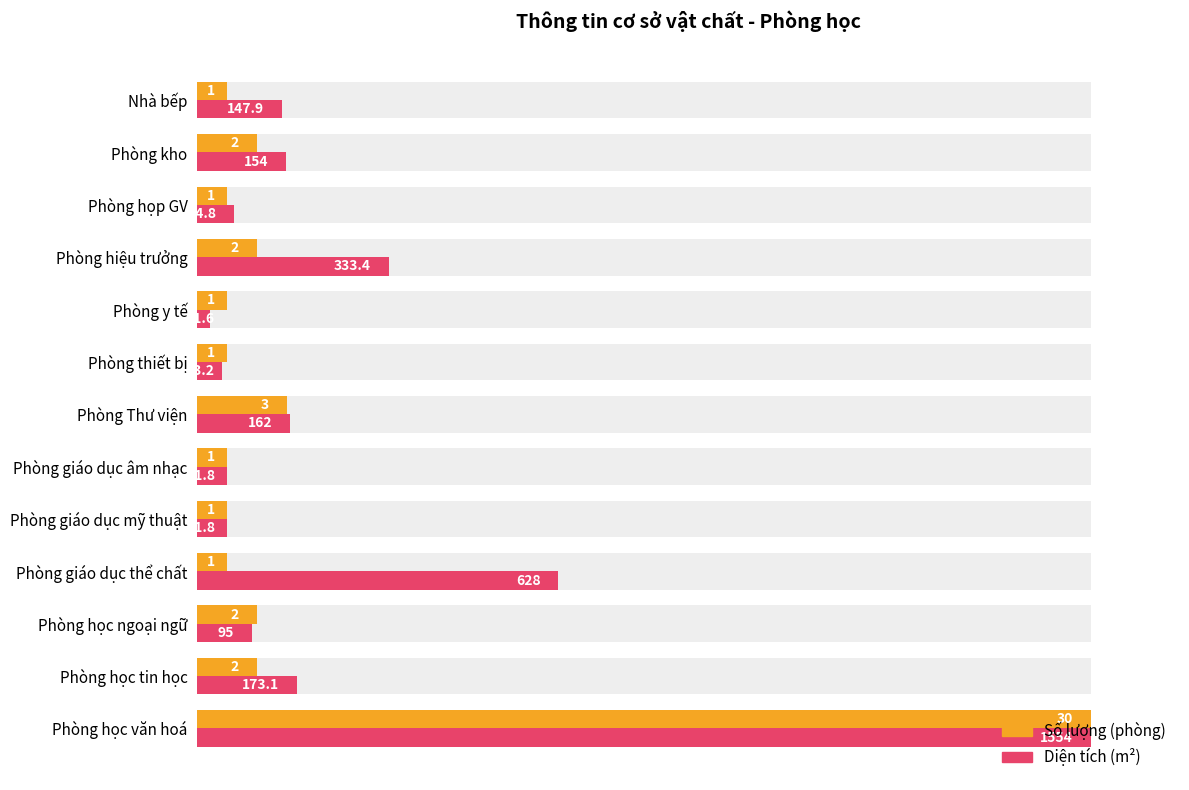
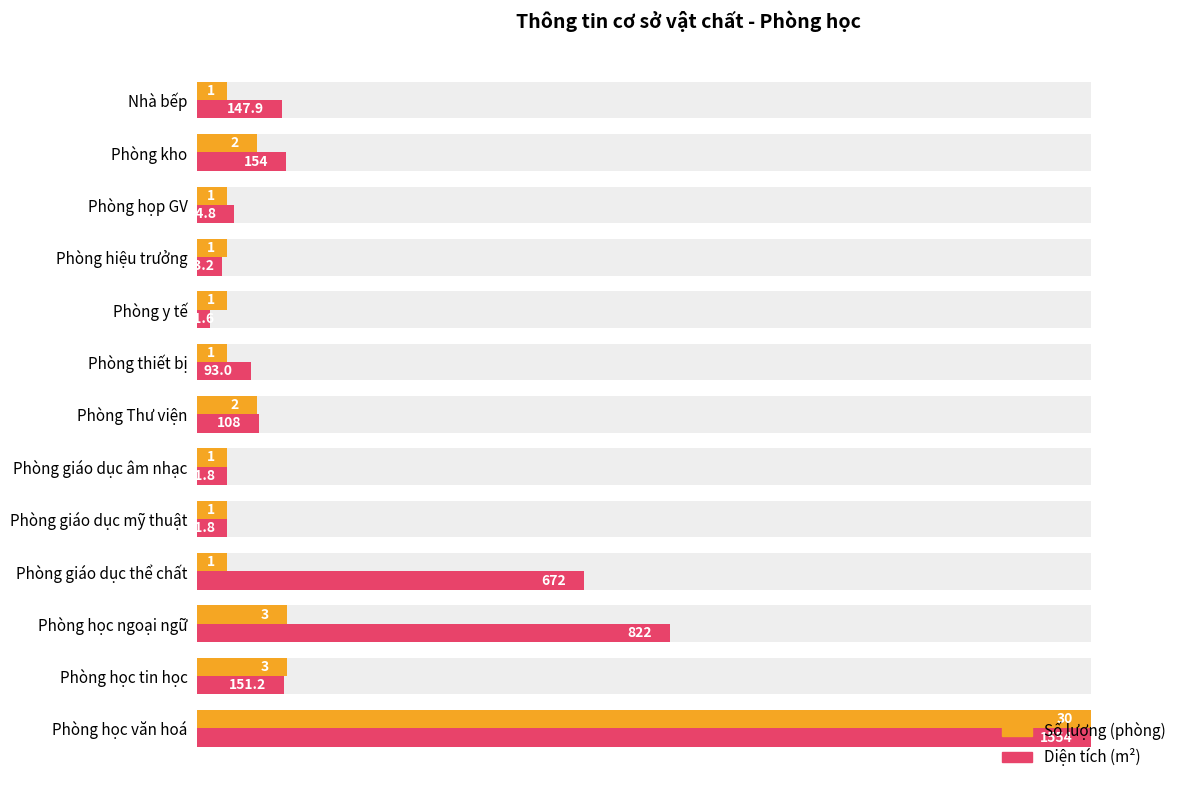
Số lượng (phòng), Phòng hiệu trưởng: 2 -> 1
Diện tích (m²), Phòng hiệu trưởng: 333.4 -> 43.2
Diện tích (m²), Phòng thiết bị: 43.2 -> 93.0
Số lượng (phòng), Phòng Thư viện: 3 -> 2
Diện tích (m²), Phòng Thư viện: 162 -> 108
Diện tích (m²), Phòng giáo dục thể chất: 628 -> 672
Số lượng (phòng), Phòng học ngoại ngữ: 2 -> 3
Diện tích (m²), Phòng học ngoại ngữ: 95 -> 822
Số lượng (phòng), Phòng học tin học: 2 -> 3
Diện tích (m²), Phòng học tin học: 173.1 -> 151.2
